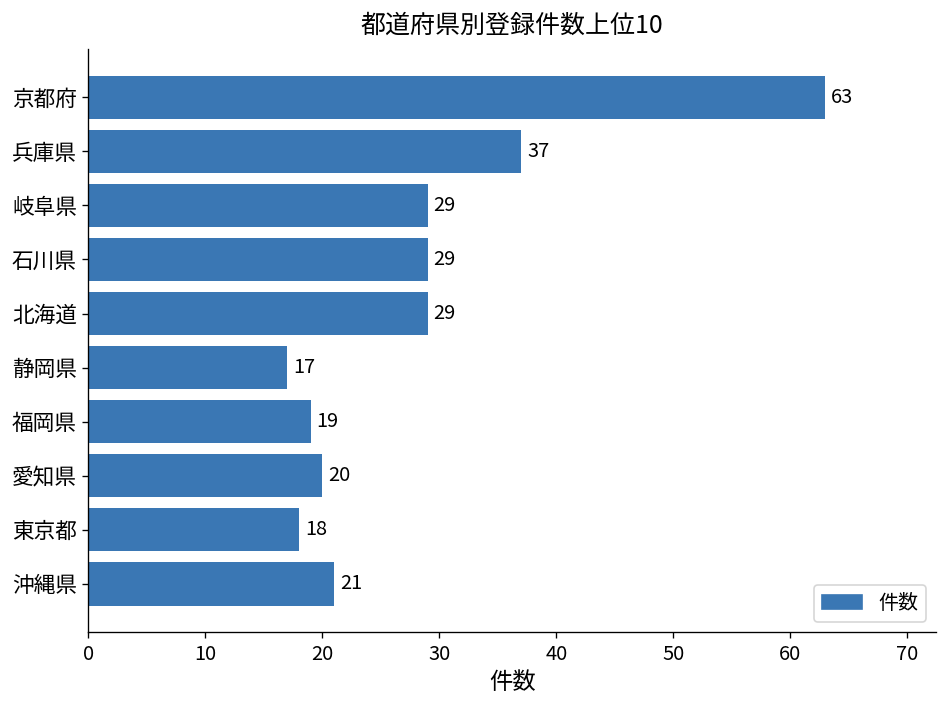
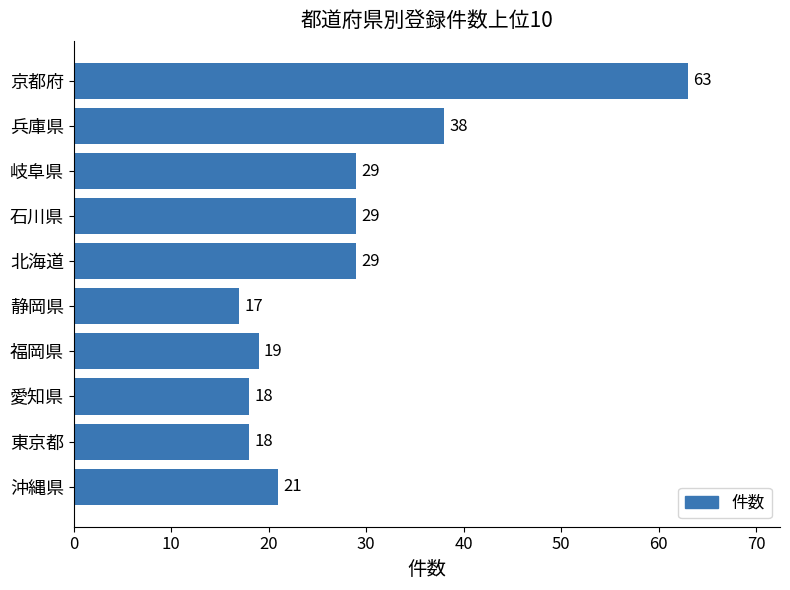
兵庫県: 37 -> 38
愛知県: 20 -> 18
